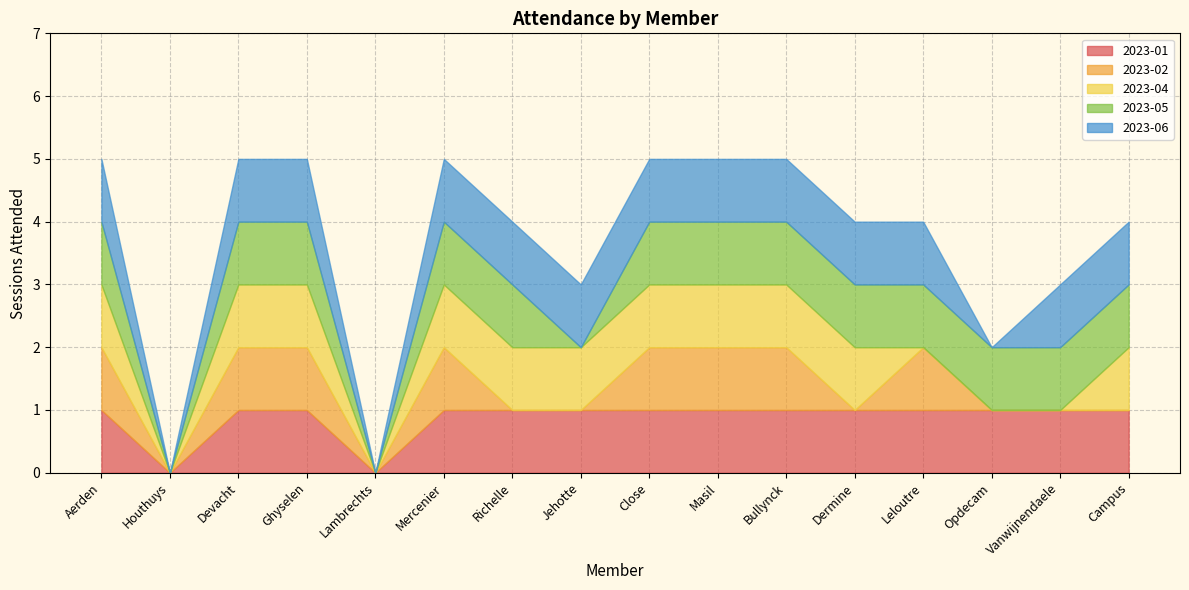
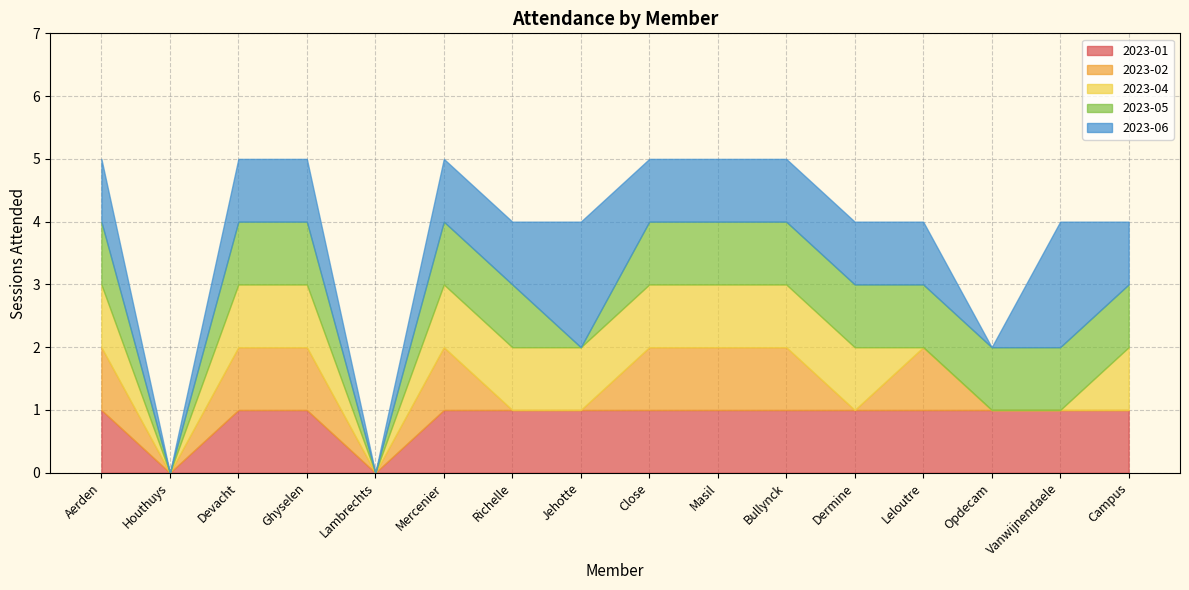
2023-06, Jehotte: 1 -> 2
2023-06, Vanwijnendaele: 1 -> 2
